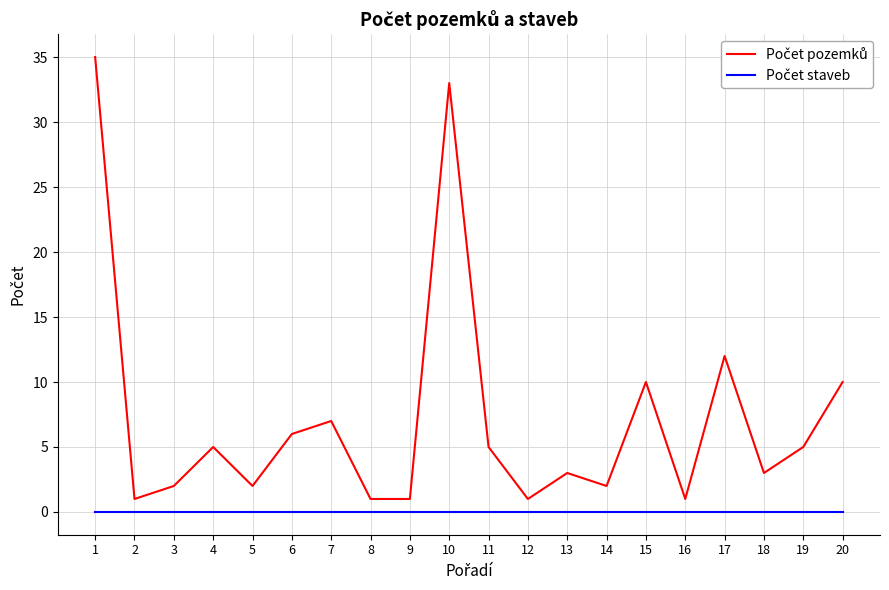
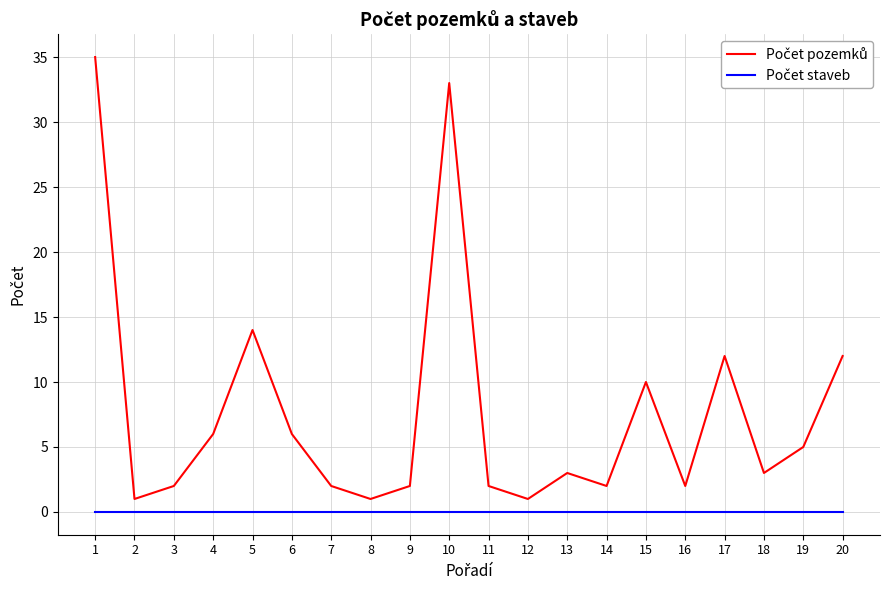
Počet pozemků, 4: 5 -> 6
Počet pozemků, 5: 2 -> 14
Počet pozemků, 7: 7 -> 2
Počet pozemků, 9: 1 -> 2
Počet pozemků, 11: 5 -> 2
Počet pozemků, 16: 1 -> 2
Počet pozemků, 20: 10 -> 12
